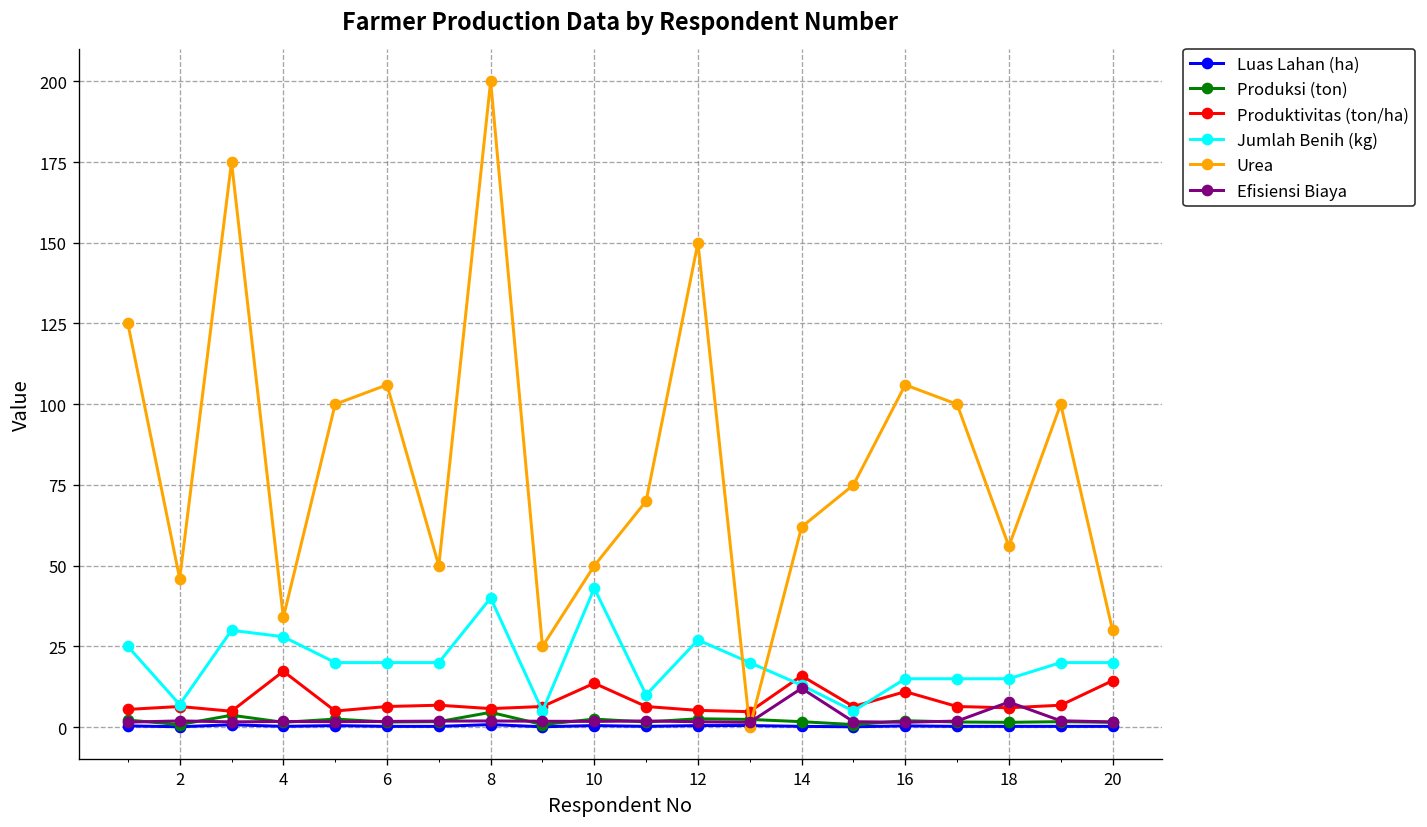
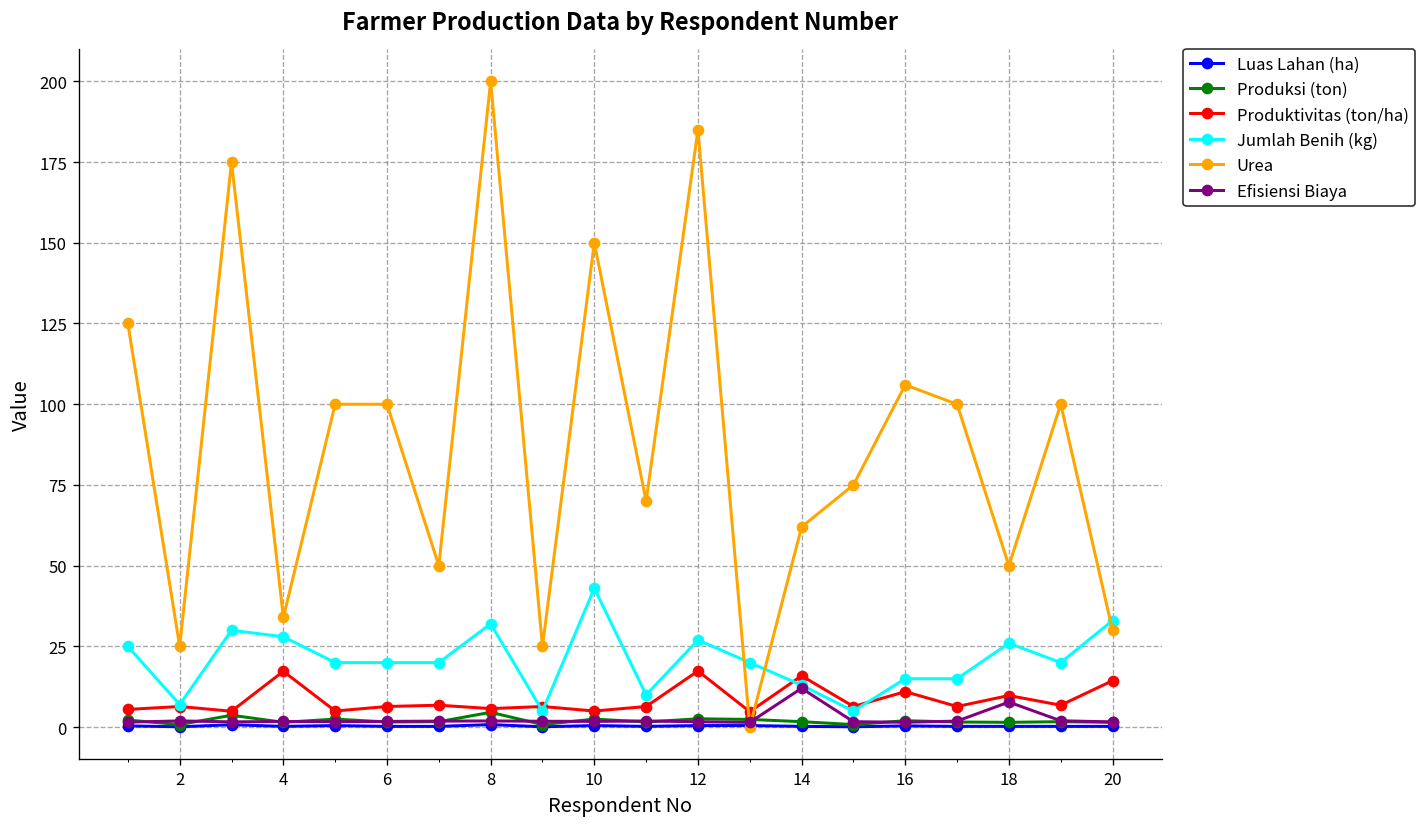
Urea, 2: 46 -> 25
Urea, 6: 106 -> 100
Jumlah Benih (kg), 8: 40 -> 32
Produktivitas (ton/ha), 10: 14 -> 5
Urea, 10: 50 -> 150
Produktivitas (ton/ha), 12: 5 -> 17
Urea, 12: 150 -> 185
Produktivitas (ton/ha), 18: 6 -> 10
Jumlah Benih (kg), 18: 15 -> 26
Urea, 18: 56 -> 50
Jumlah Benih (kg), 20: 20 -> 33
